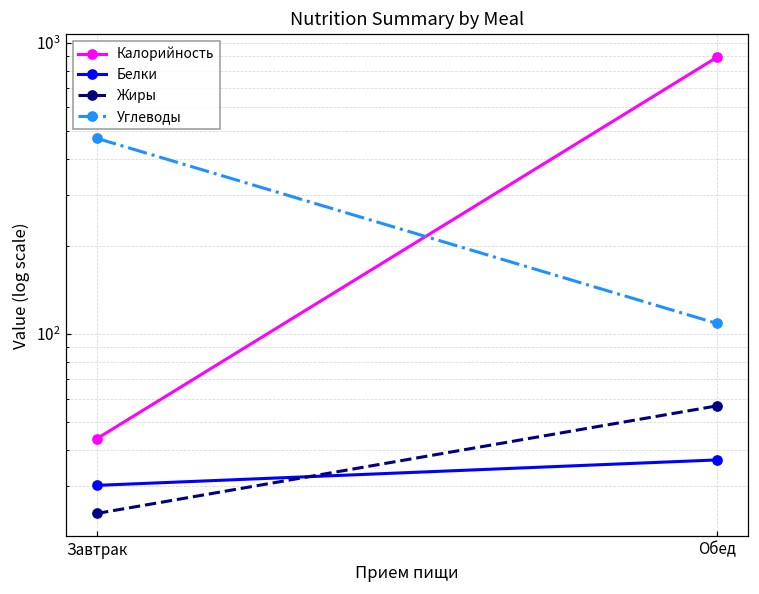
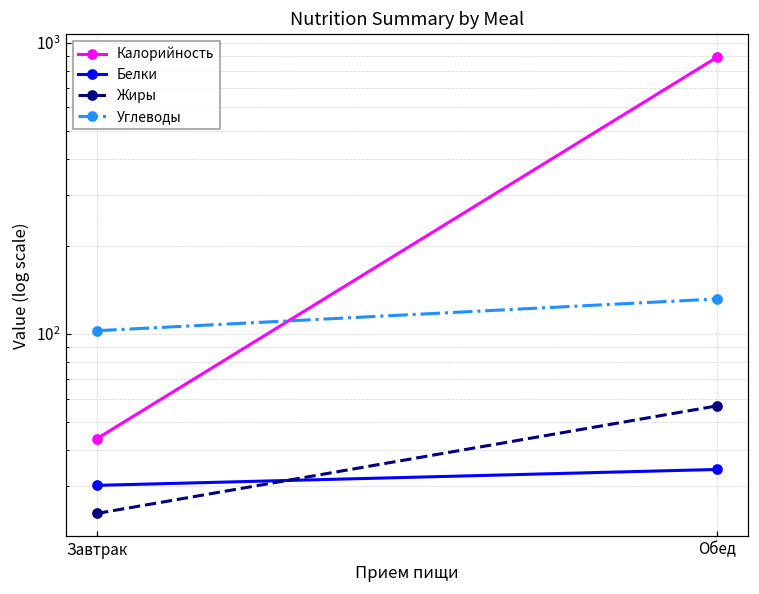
Углеводы, Завтрак: 470 -> 103
Белки, Обед: 37 -> 34
Углеводы, Обед: 109 -> 130
